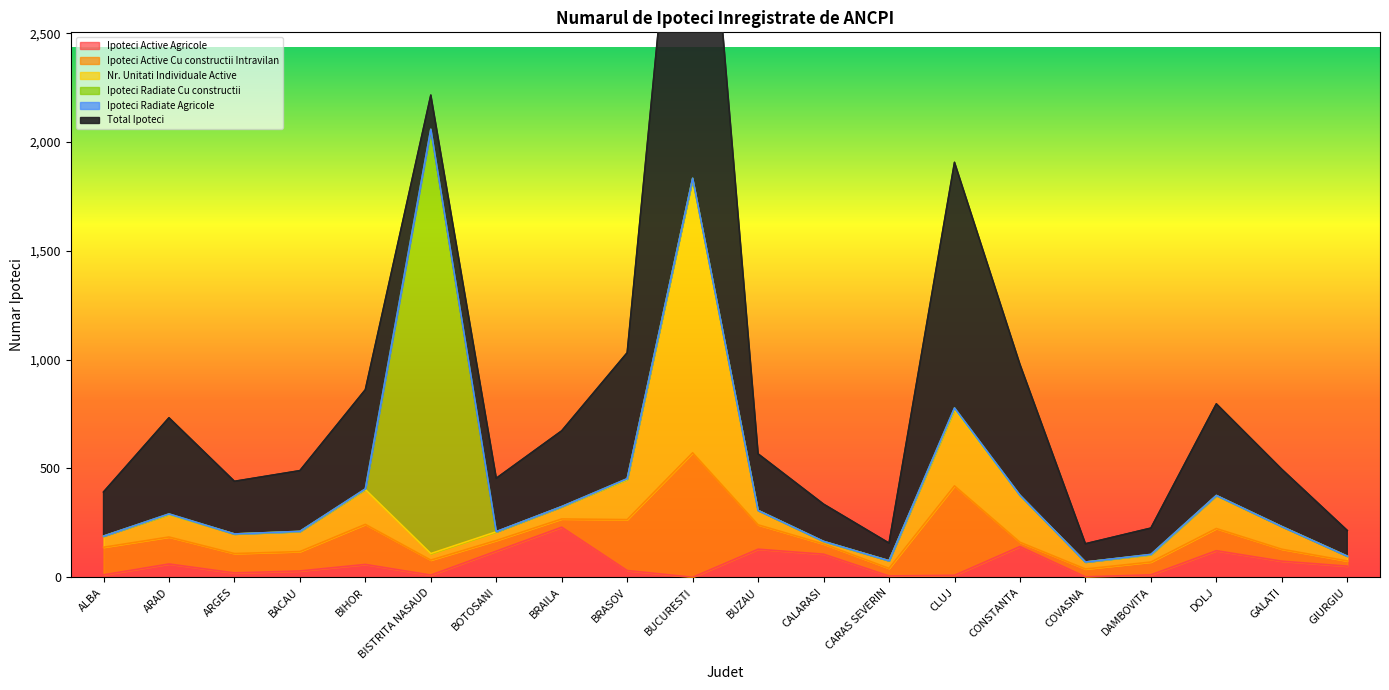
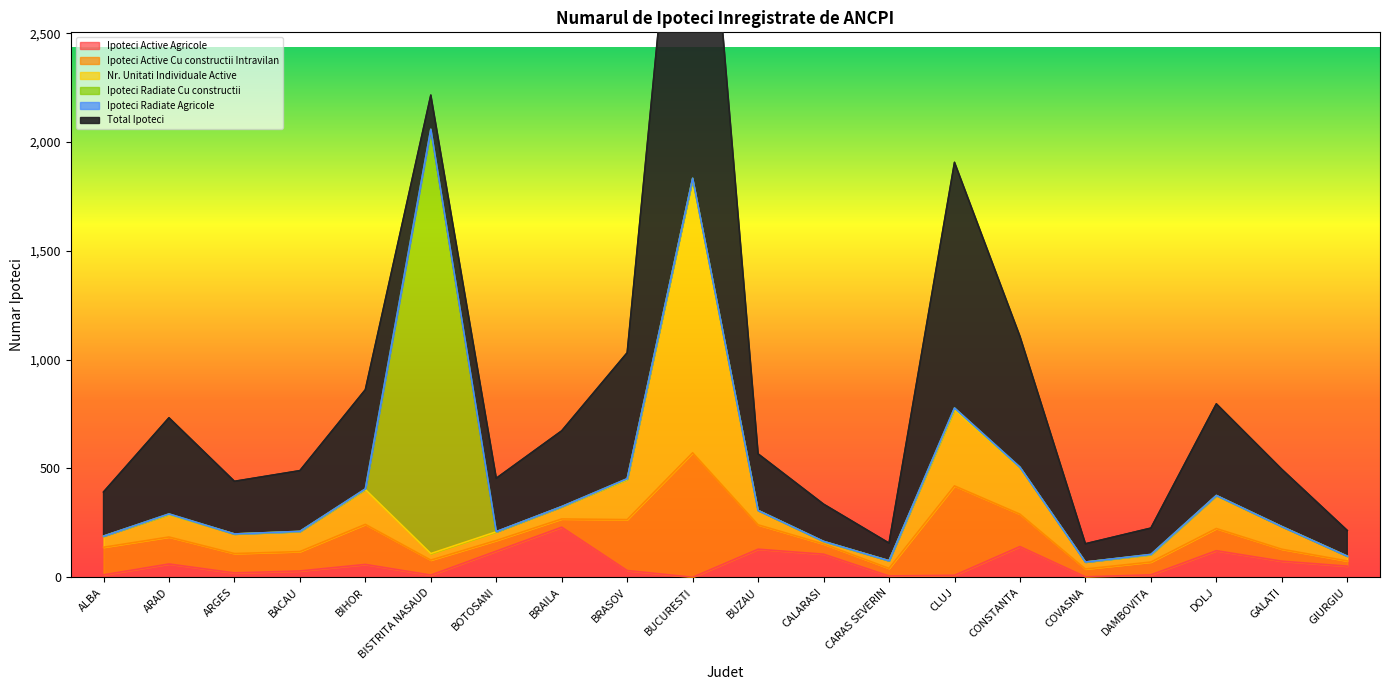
Ipoteci Active Cu constructii Intravilan, CONSTANTA: 20 -> 150
